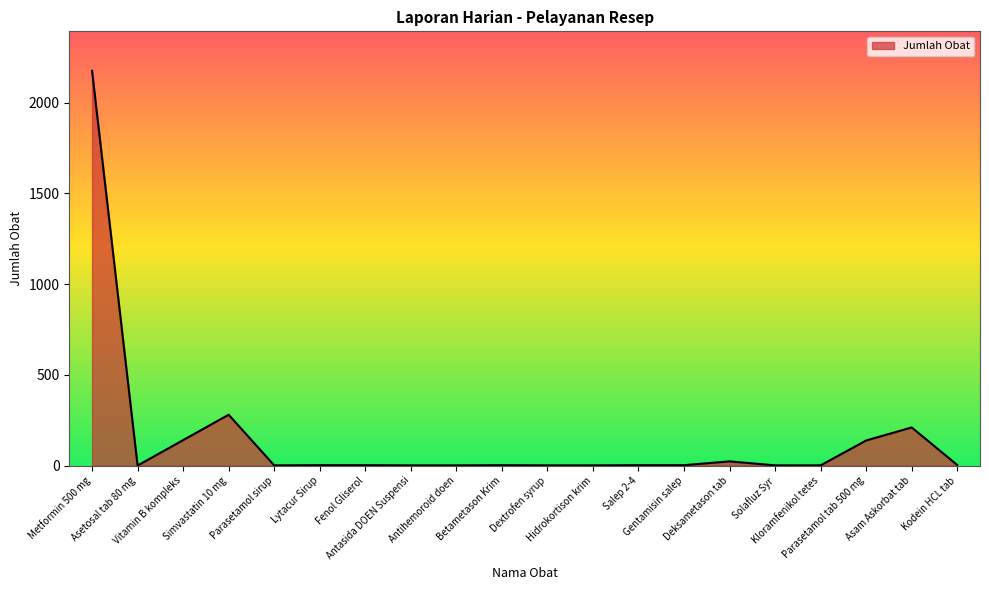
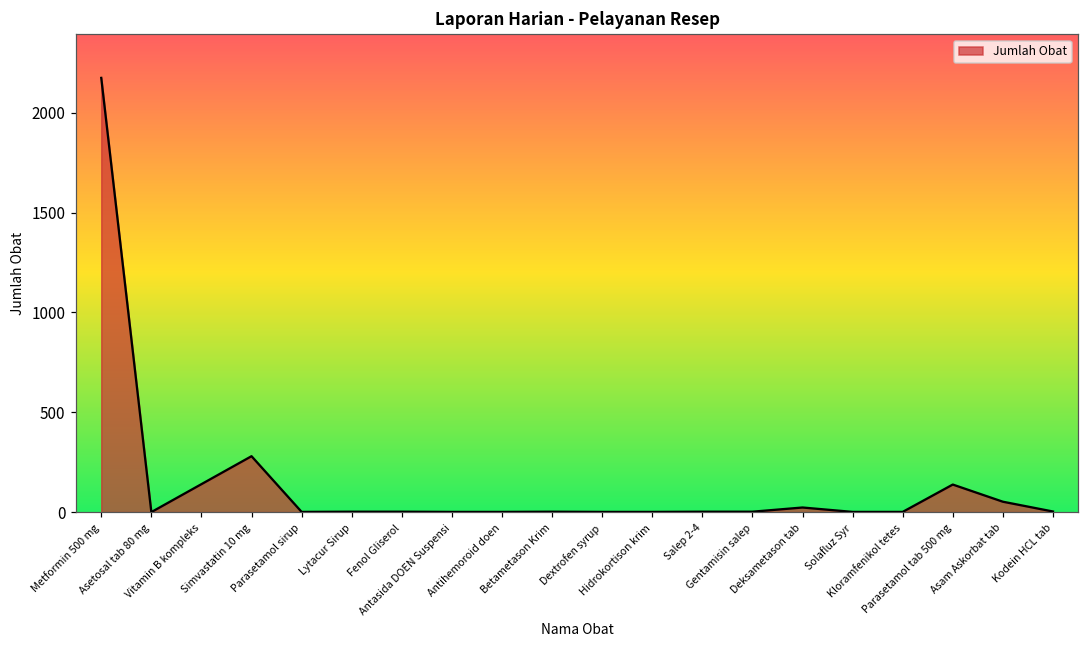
Asam Askorbat tab: 210 -> 50
